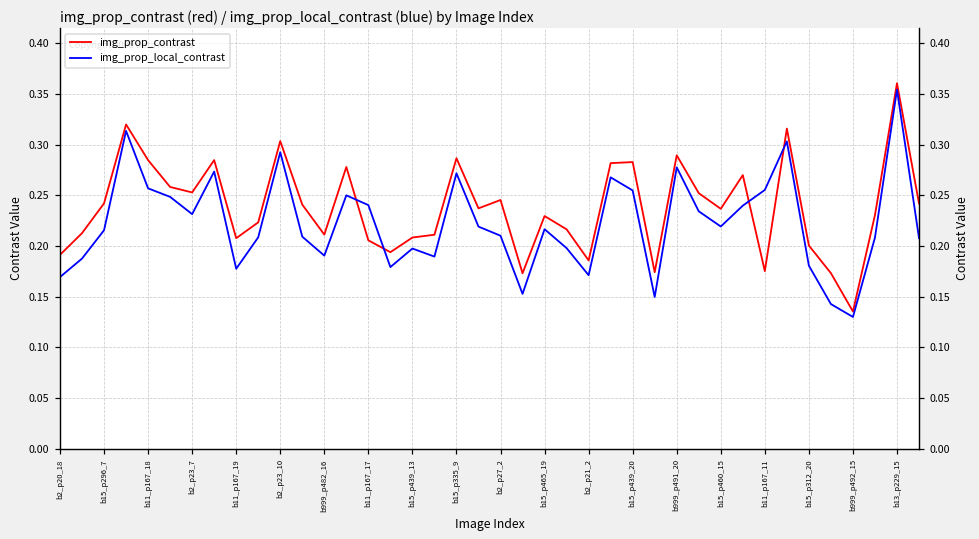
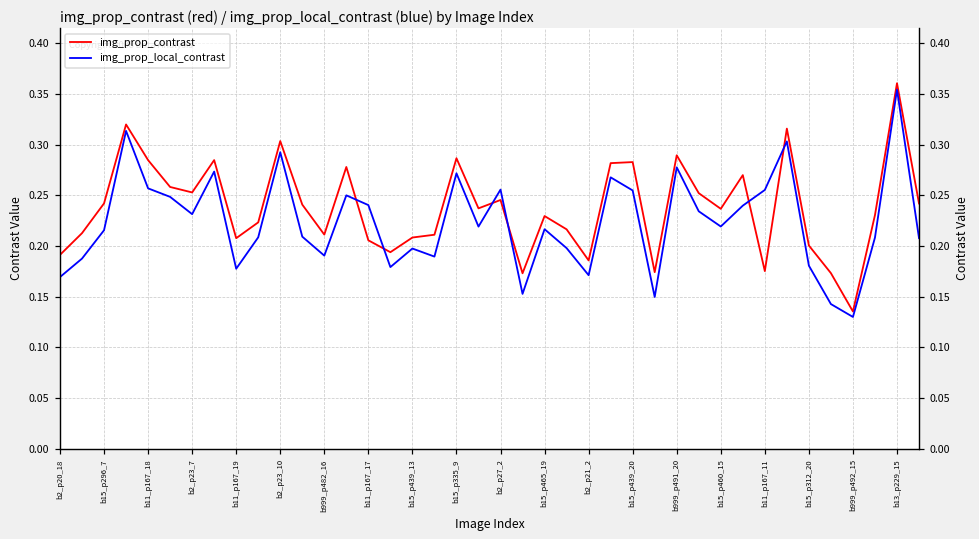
img_prop_local_contrast, b2_p27_2: 0.21 -> 0.26
